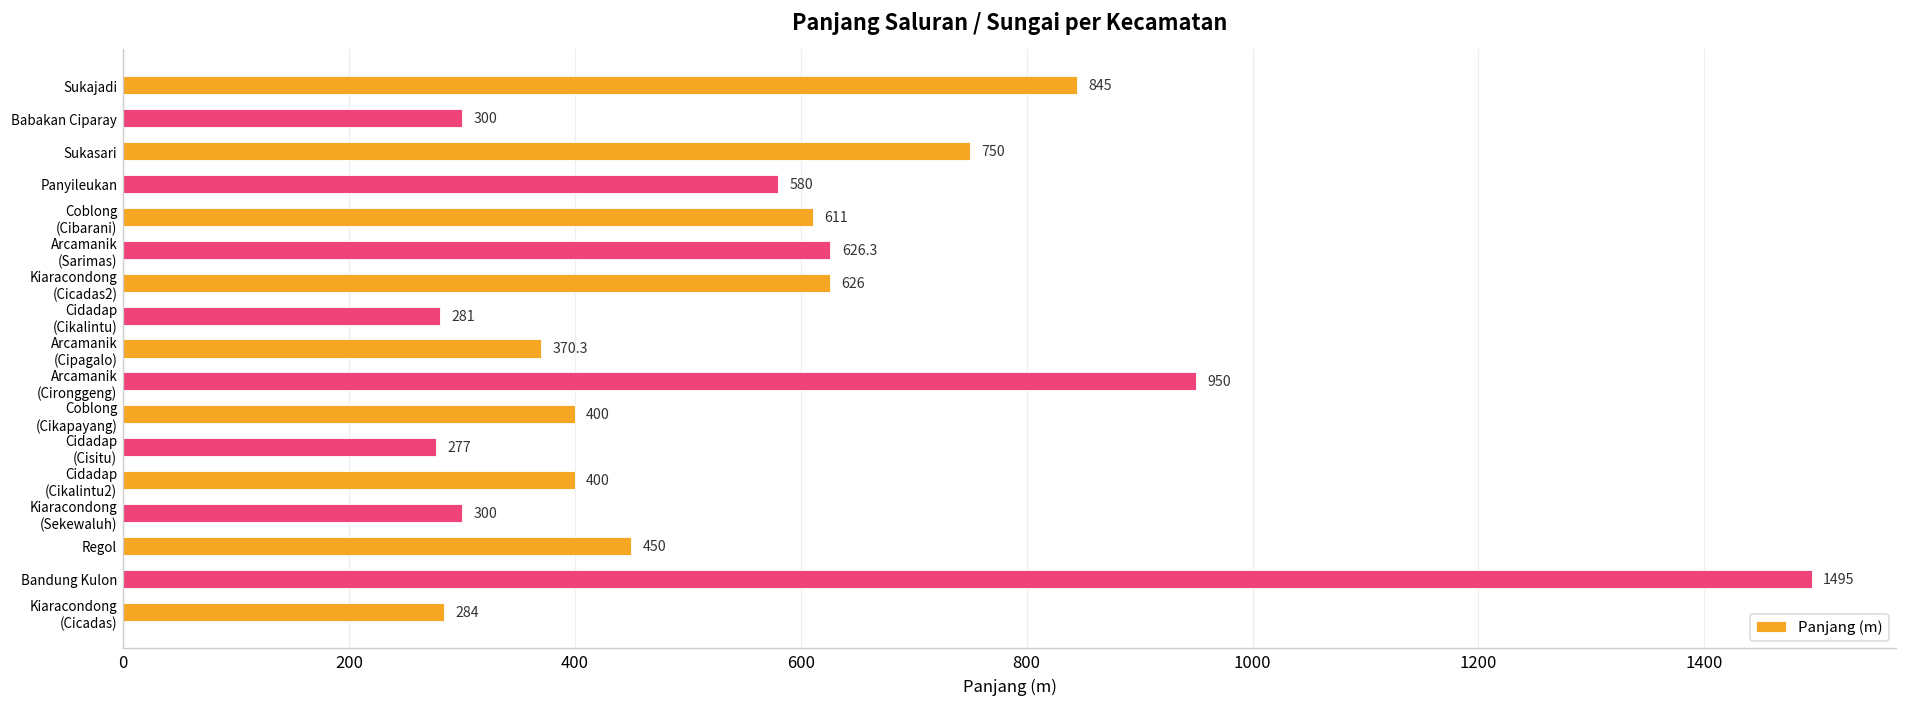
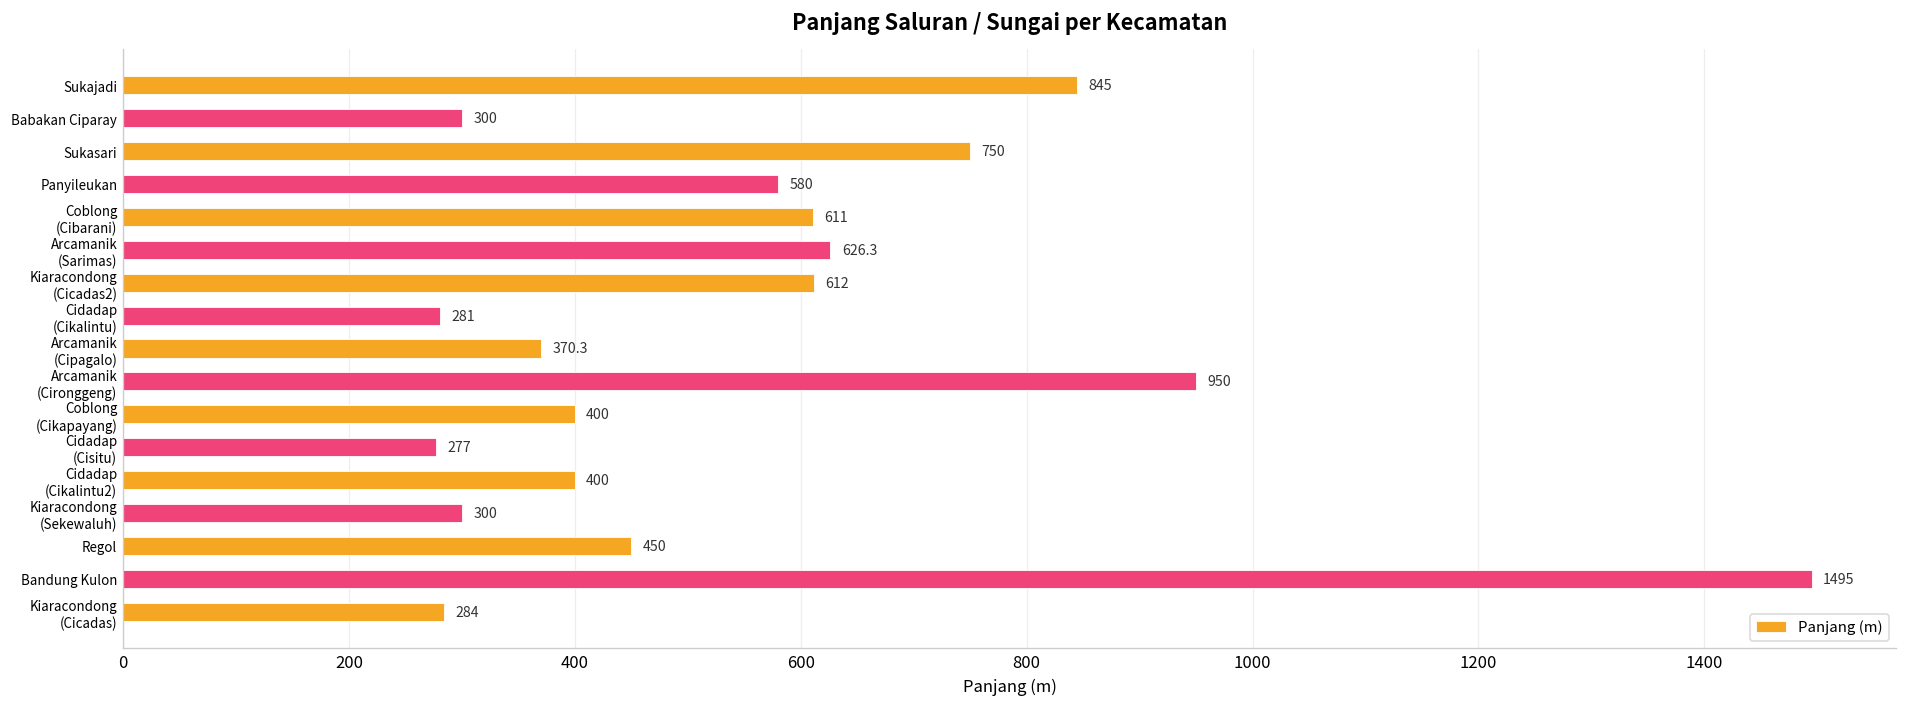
Kiaracondong (Cicadas2): 626 -> 612
